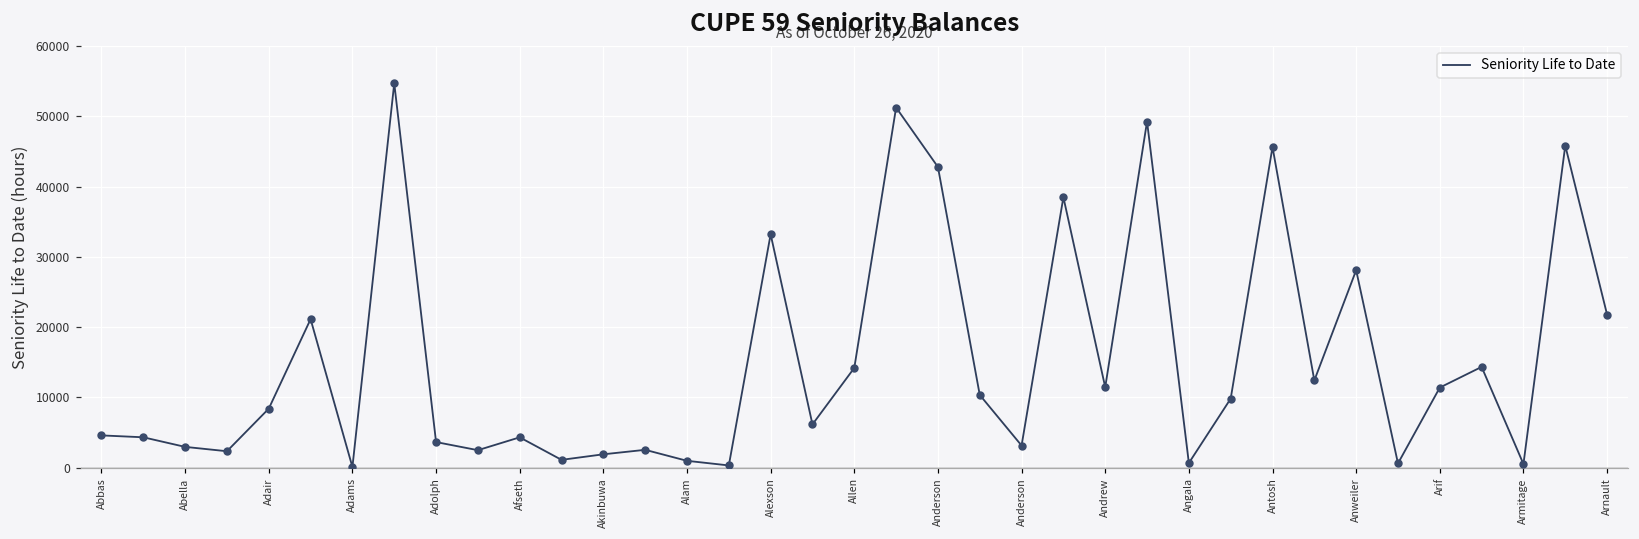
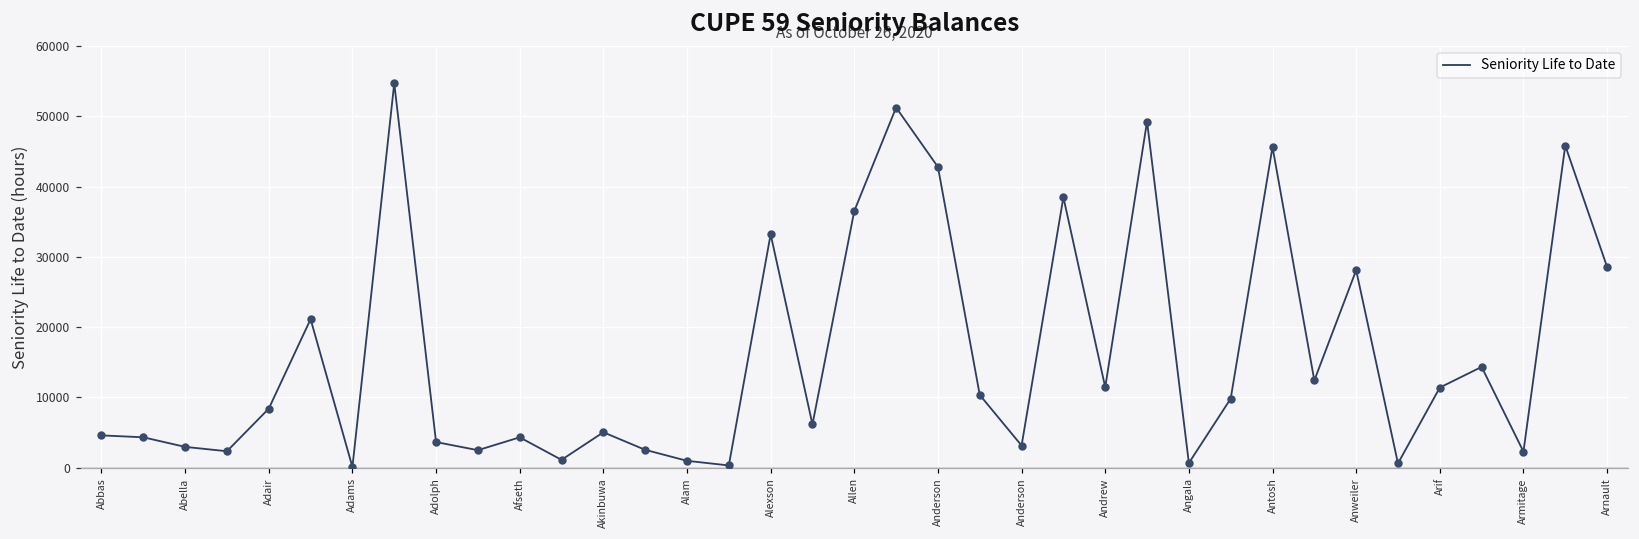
Akinbuwa: 2000 -> 5000
Allen: 14000 -> 37000
Armitage: 1000 -> 2000
Arnault: 22000 -> 29000
